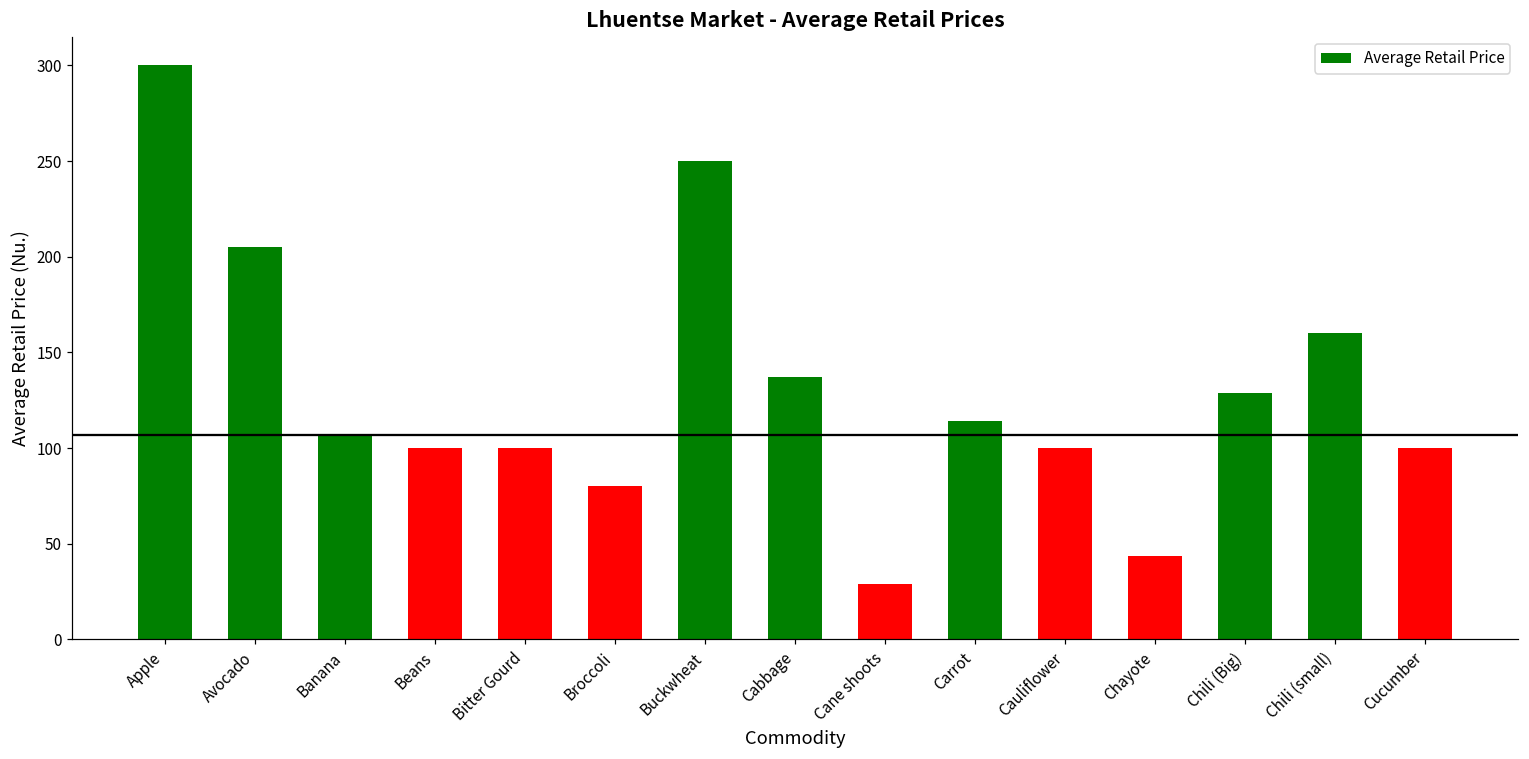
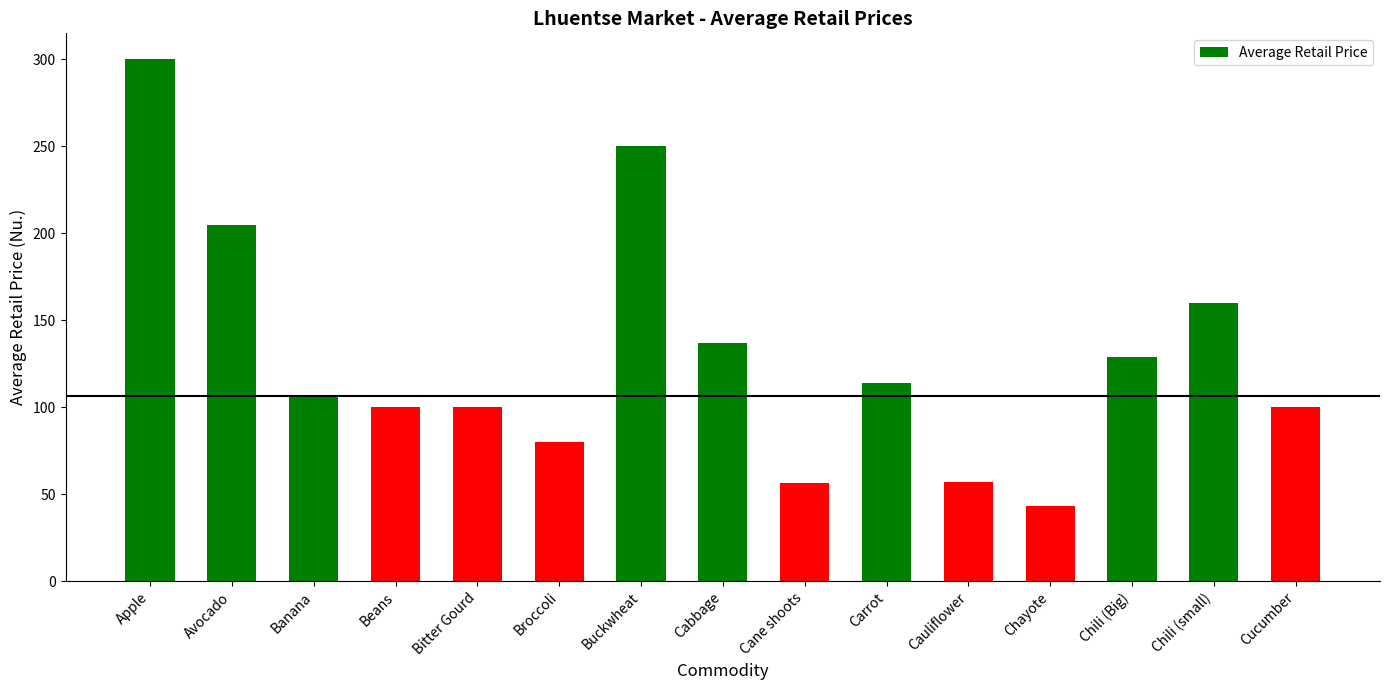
Cane shoots: 29 -> 57
Cauliflower: 100 -> 57
